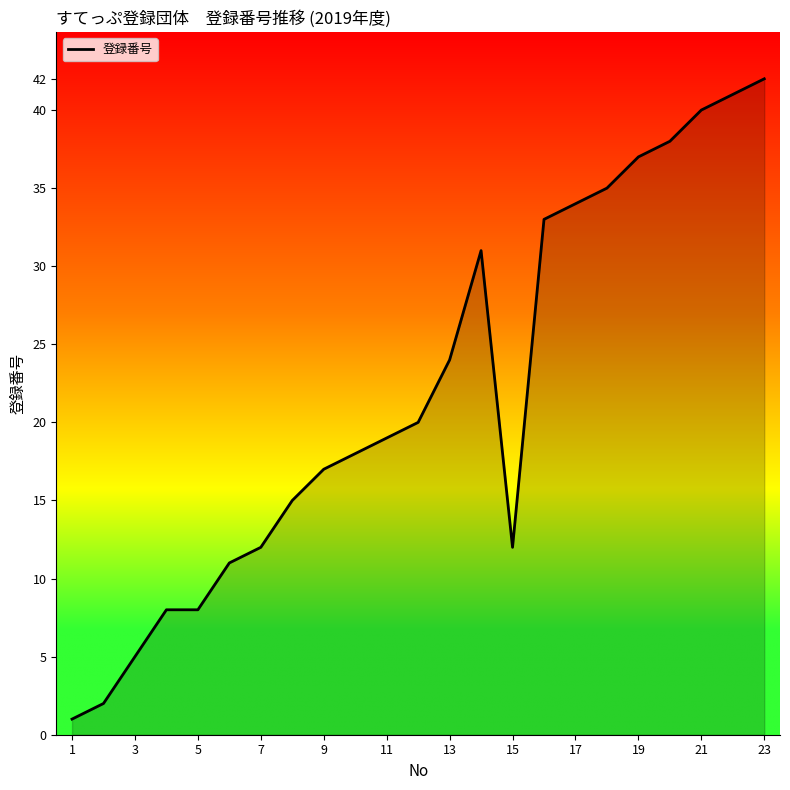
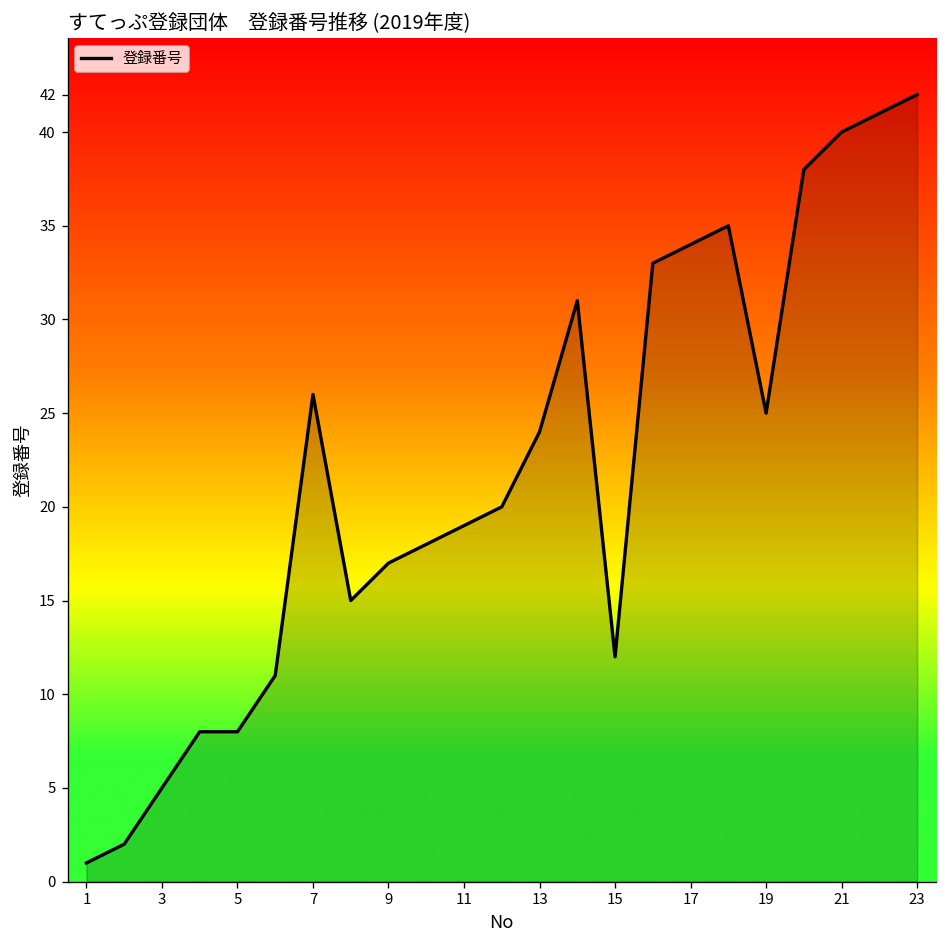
7: 12 -> 26
19: 37 -> 25
